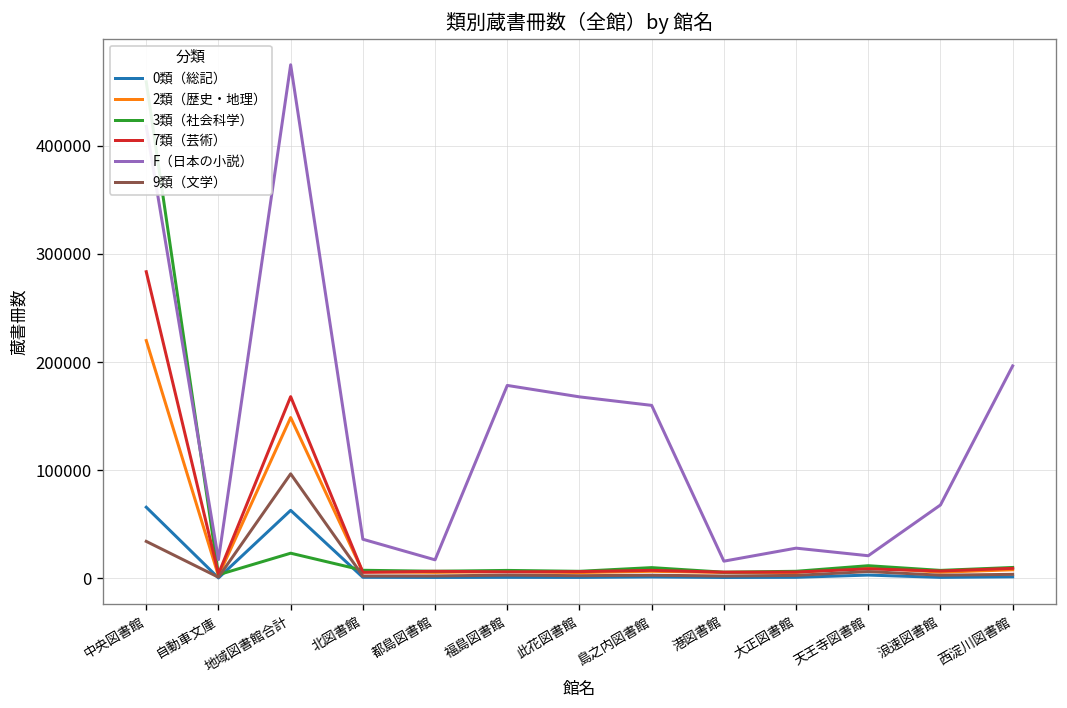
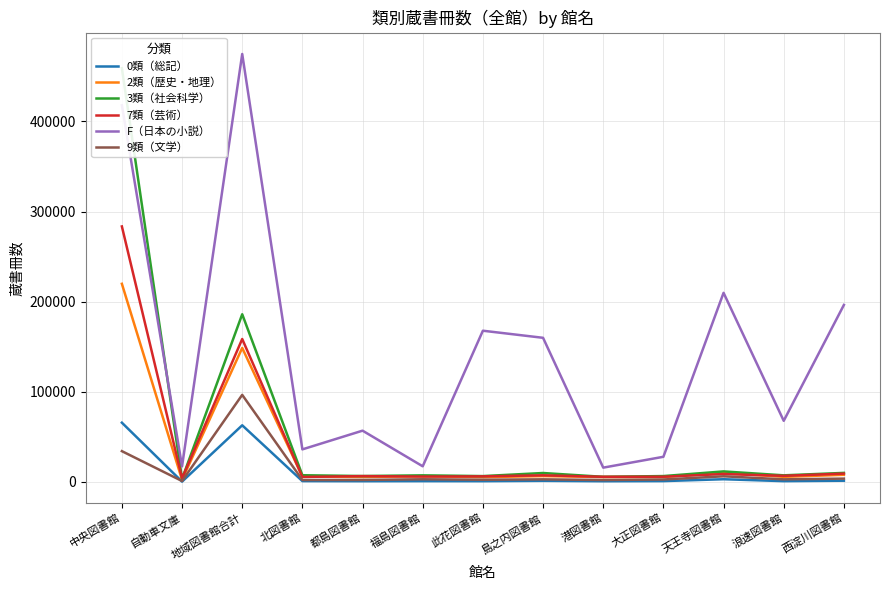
3類（社会科学）, 地域図書館合計: 20000 -> 190000
7類（芸術）, 地域図書館合計: 170000 -> 160000
F（日本の小説）, 都島図書館: 20000 -> 60000
F（日本の小説）, 福島図書館: 180000 -> 20000
F（日本の小説）, 天王寺図書館: 20000 -> 210000
